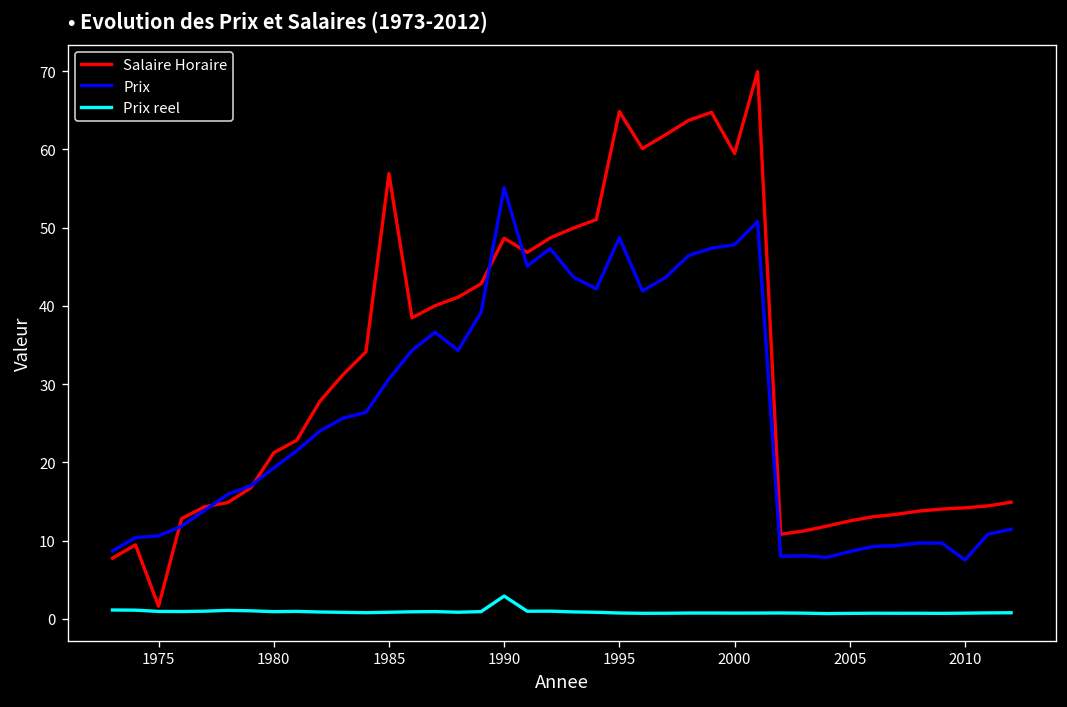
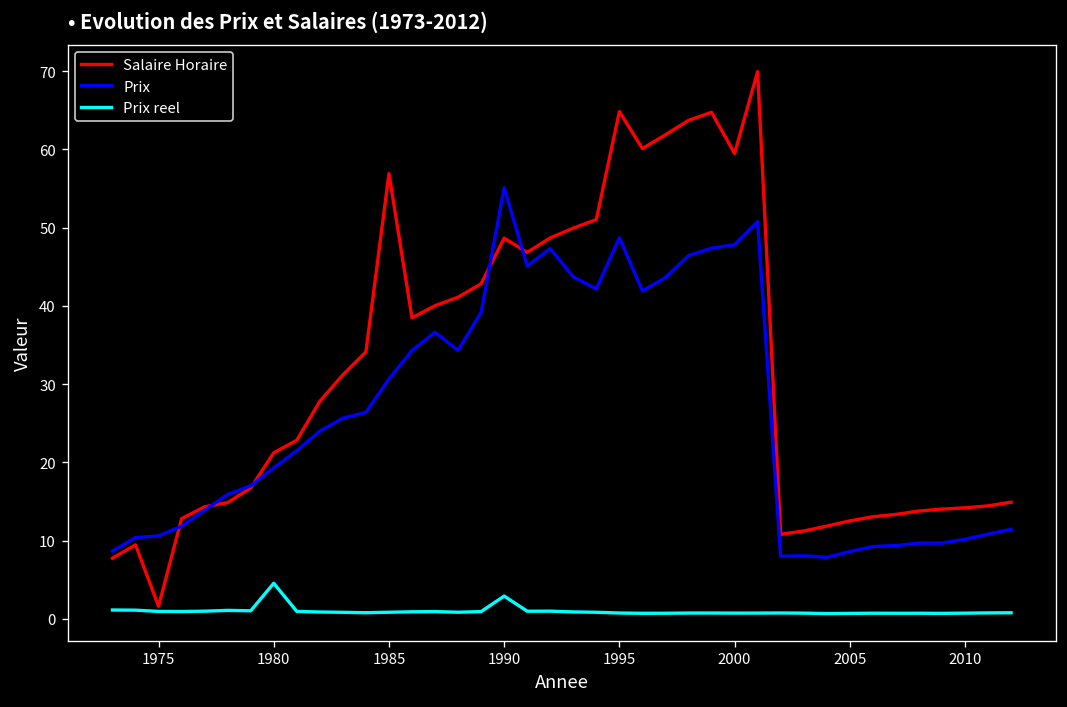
Prix reel, 1980: 1 -> 5
Prix, 2010: 8 -> 10
